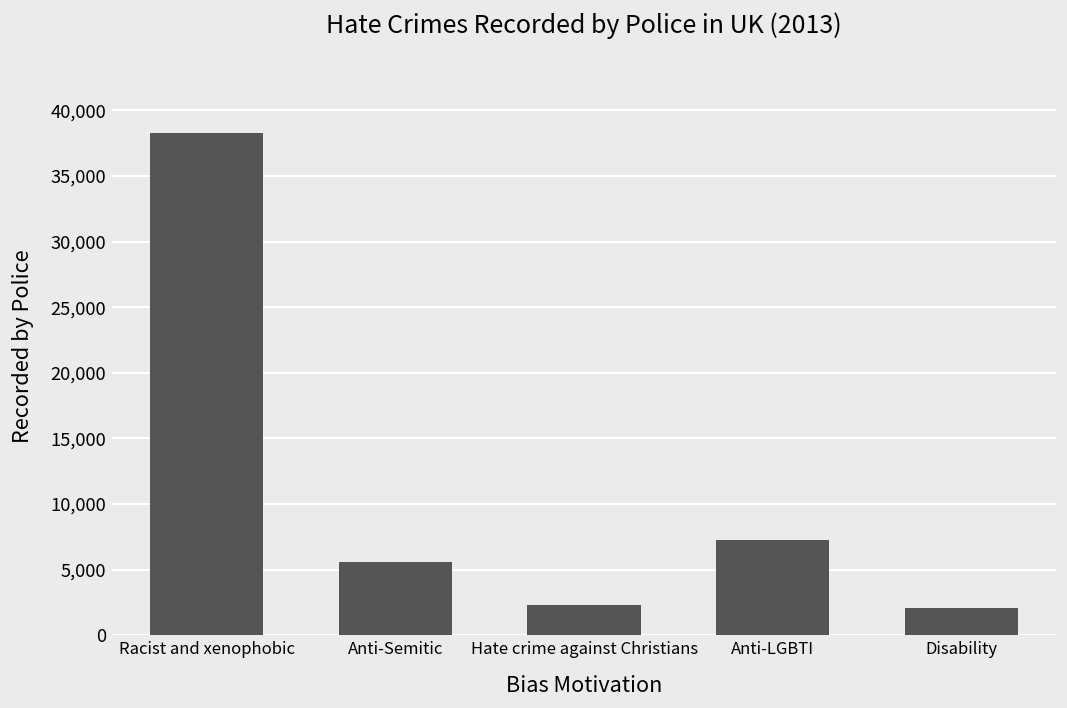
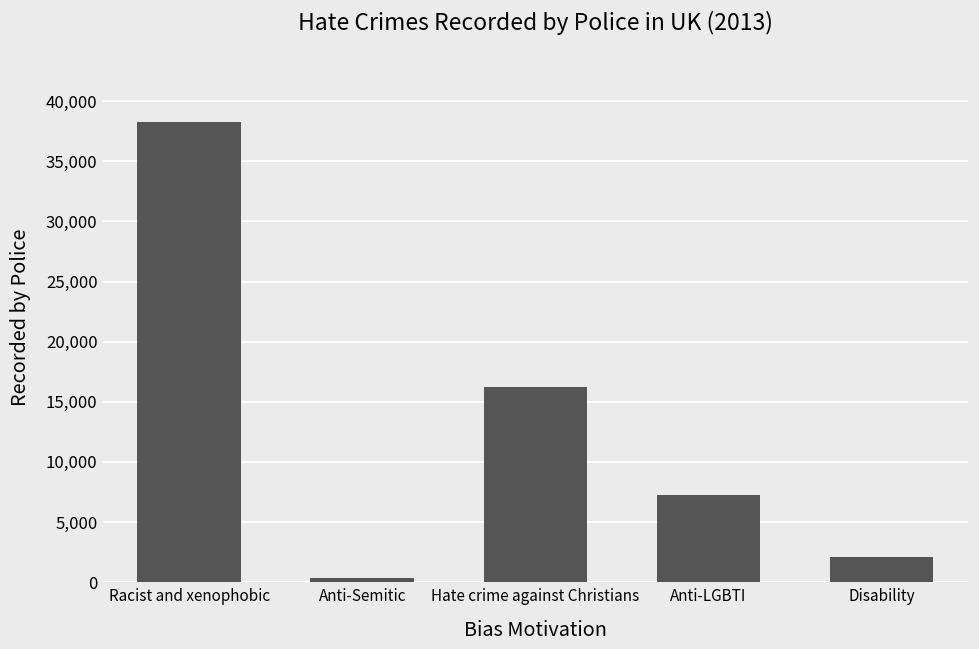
Anti-Semitic: 5,600 -> 300
Hate crime against Christians: 2,300 -> 16,200
